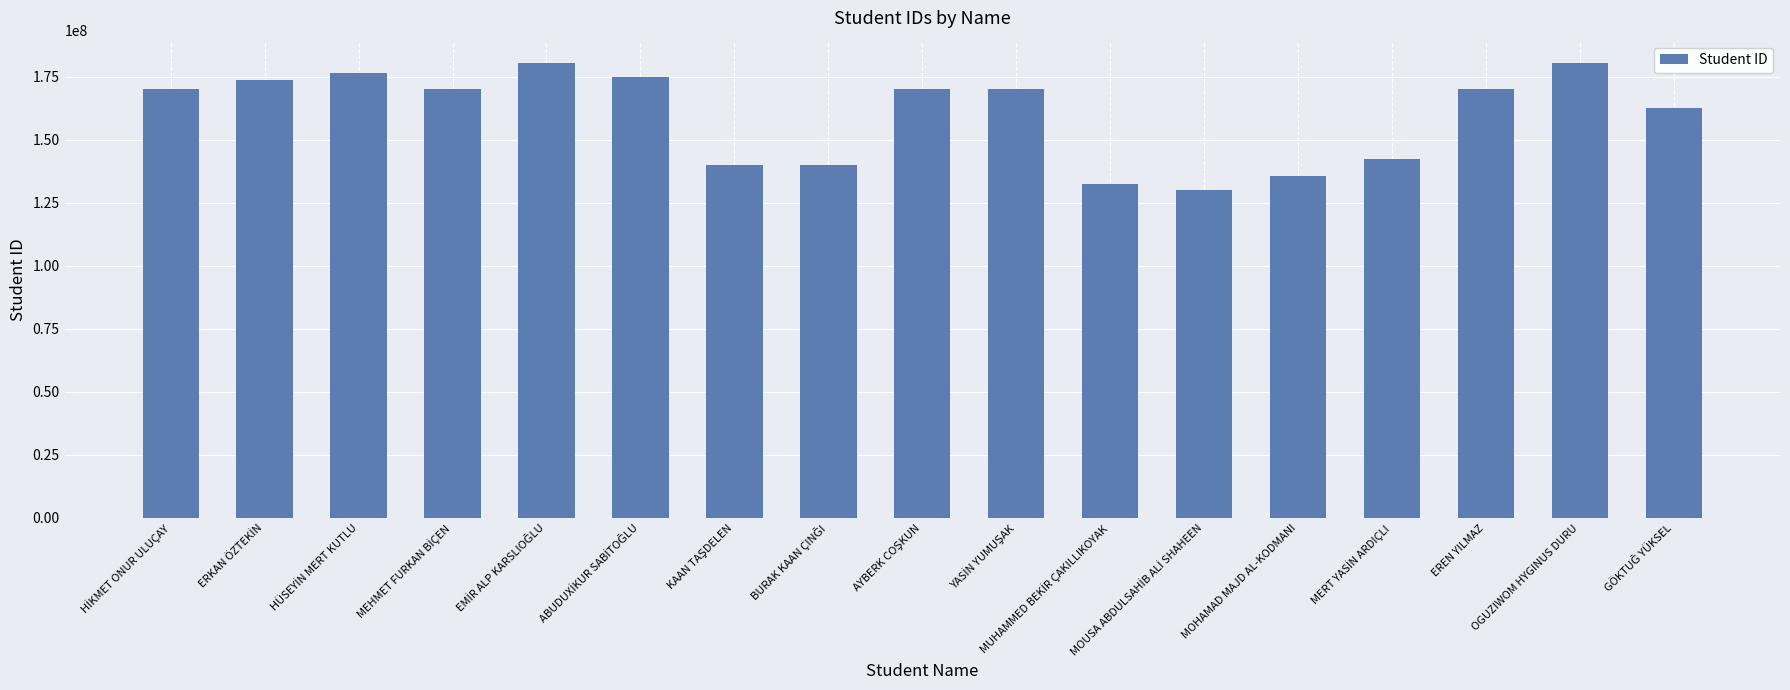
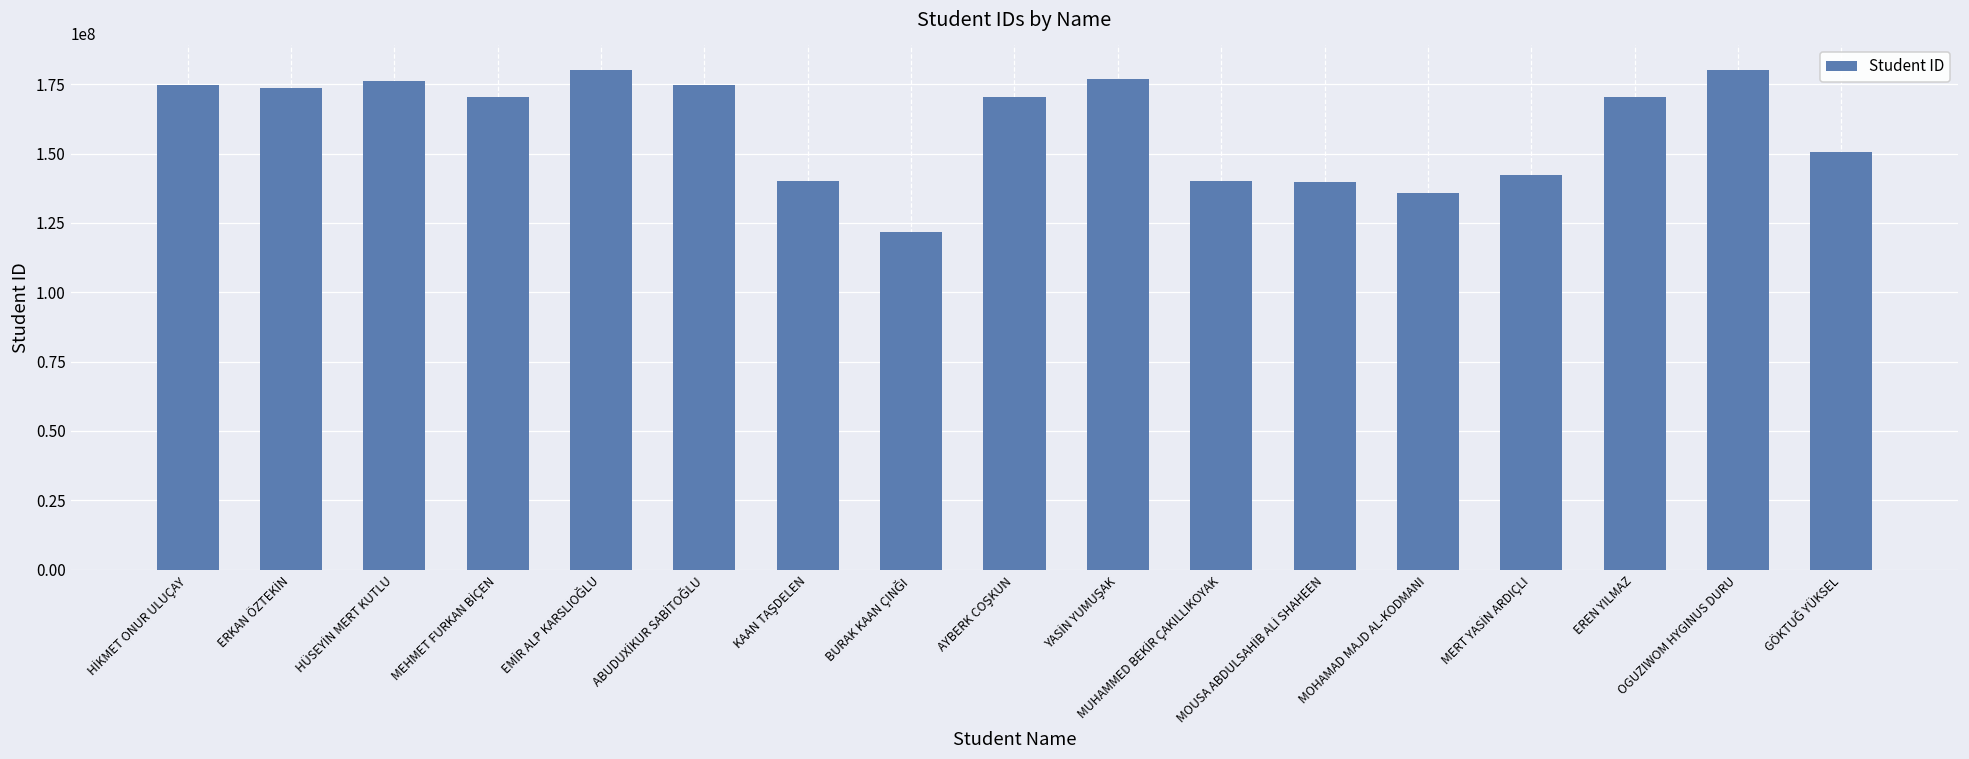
HİKMET ONUR ULUÇAY: 170000000 -> 175000000
BURAK KAAN ÇINĞI: 140000000 -> 122000000
YASİN YUMUŞAK: 170000000 -> 177000000
MUHAMMED BEKİR ÇAKILLIKOYAK: 132000000 -> 140000000
MOUSA ABDULSAHİB ALİ SHAHEEN: 130000000 -> 140000000
GÖKTUĞ YÜKSEL: 163000000 -> 150000000
